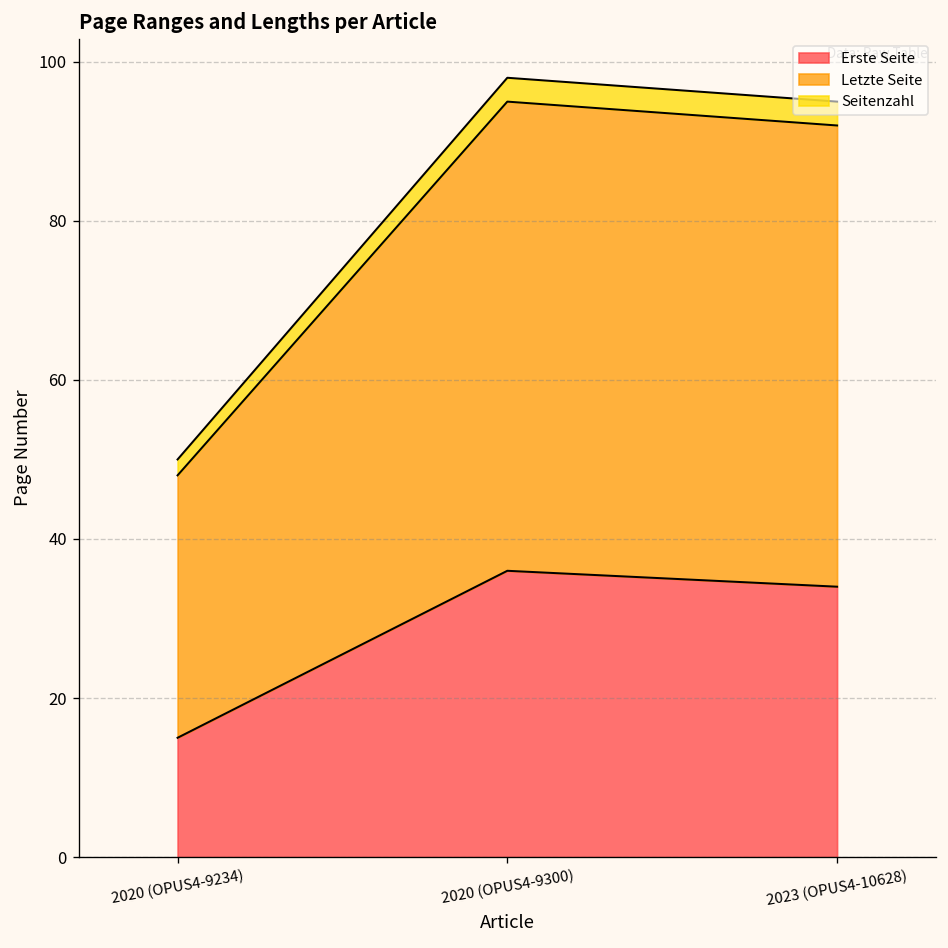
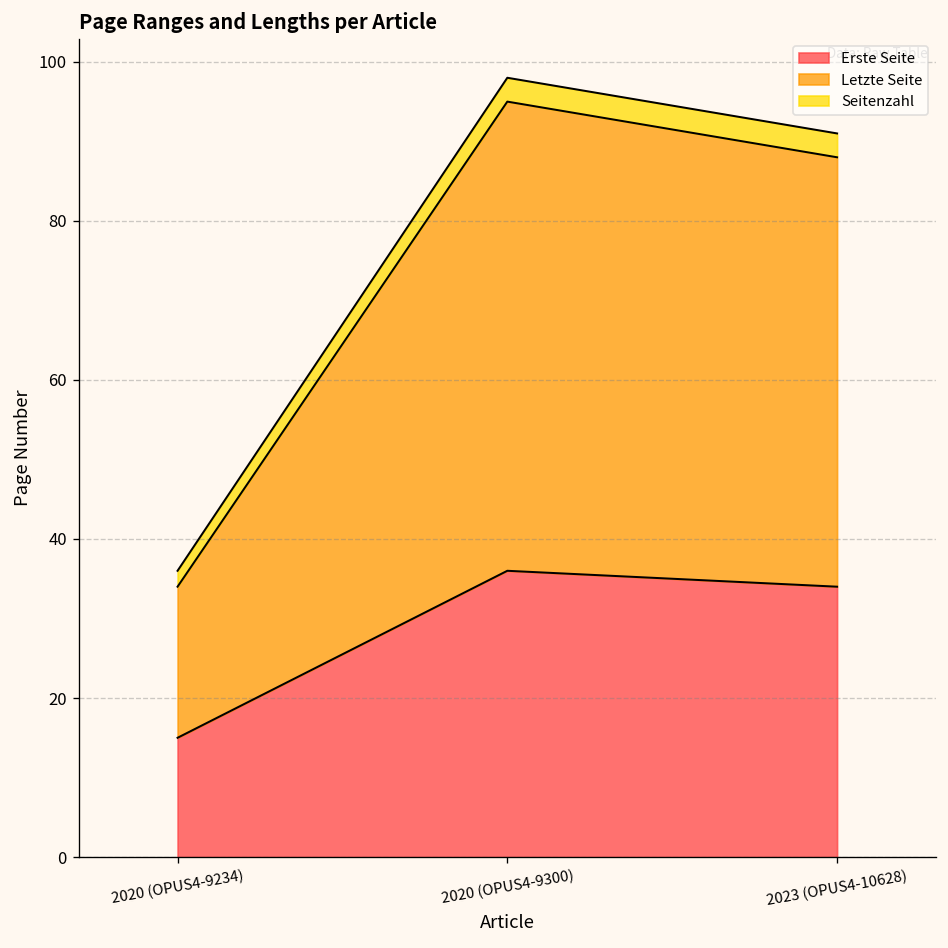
Letzte Seite, 2020 (OPUS4-9234): 33 -> 19
Letzte Seite, 2023 (OPUS4-10628): 58 -> 54
